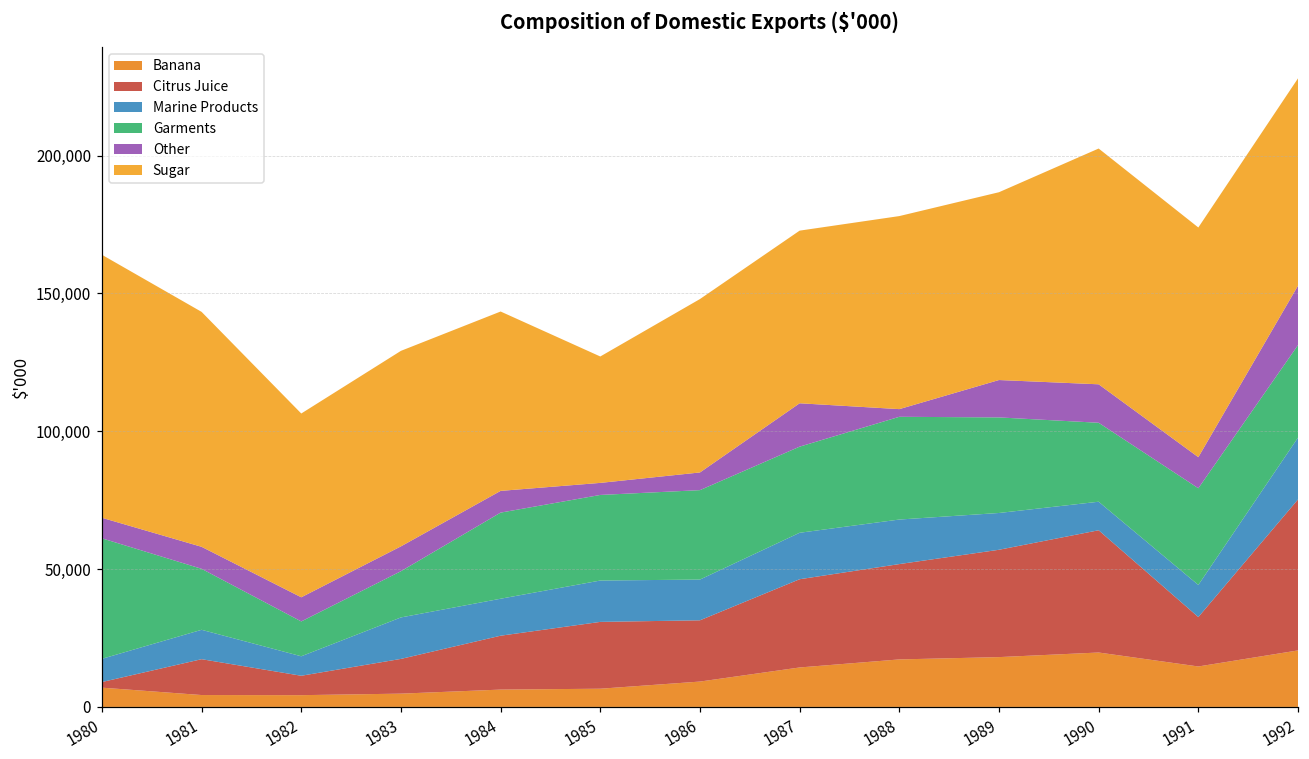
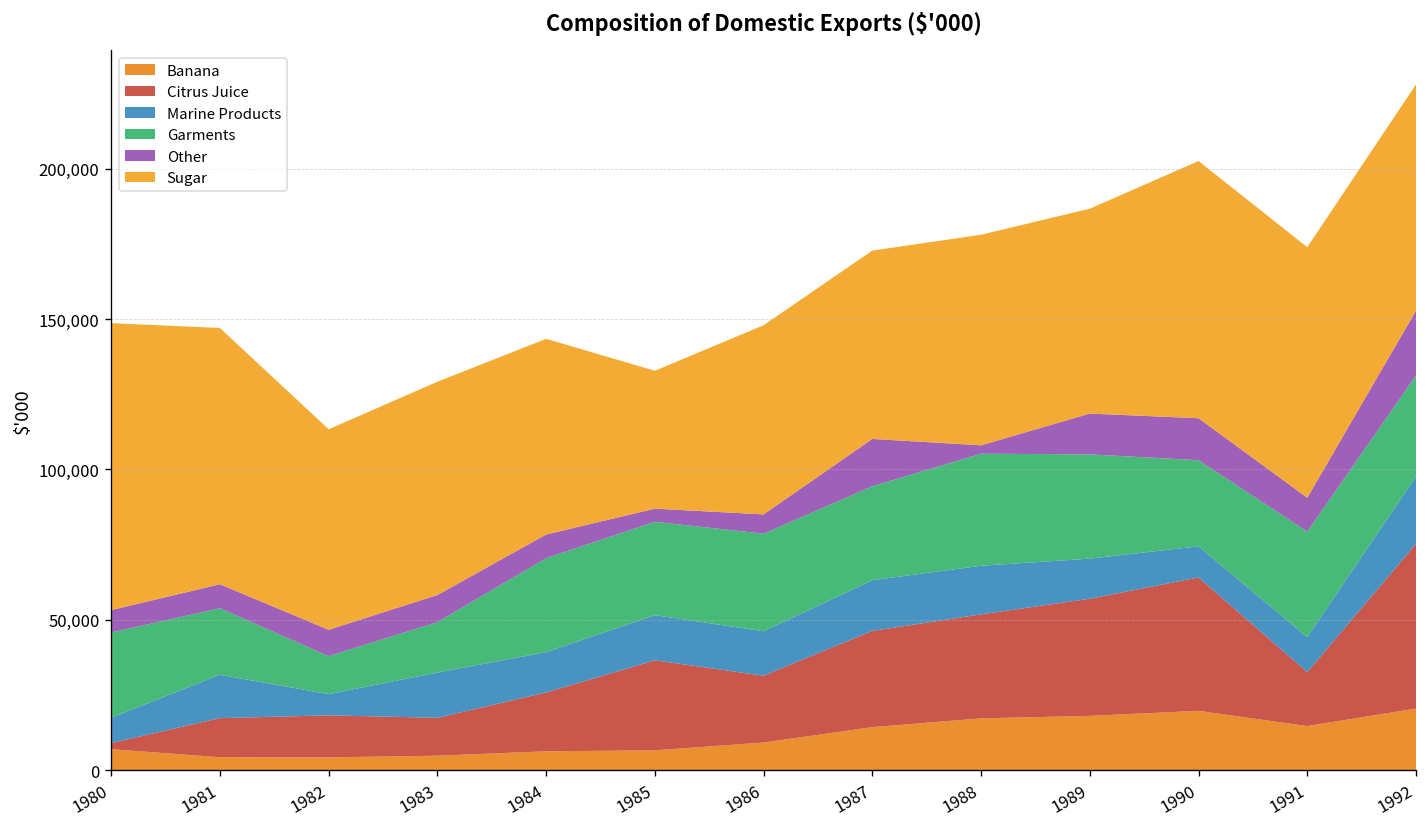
Garments, 1980: 44,000 -> 28,000
Marine Products, 1981: 11,000 -> 14,000
Citrus Juice, 1982: 7,000 -> 14,000
Citrus Juice, 1985: 24,000 -> 30,000
